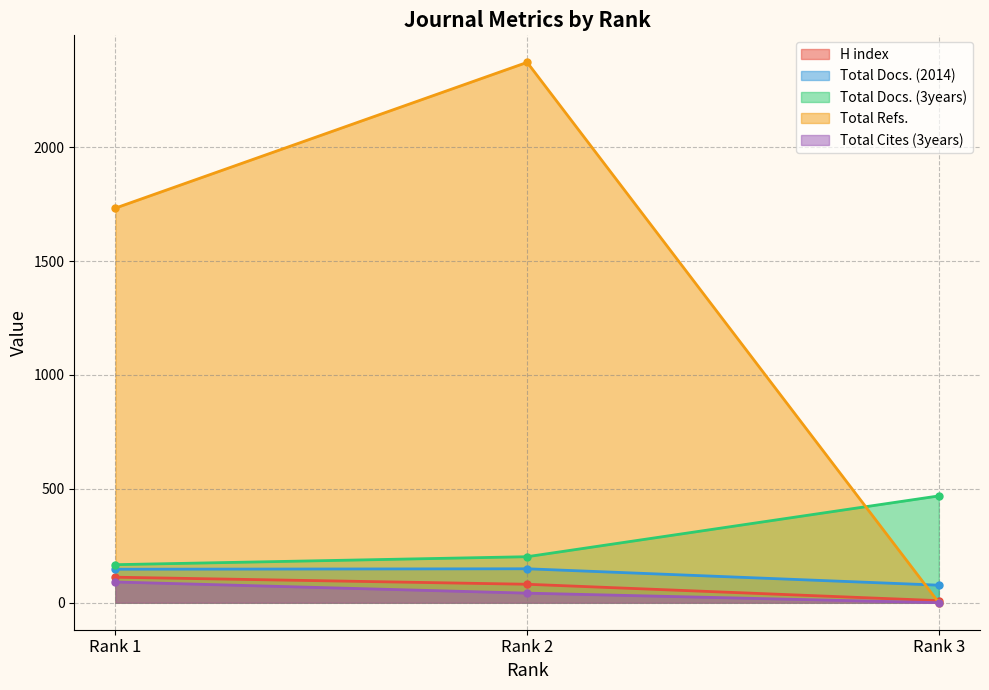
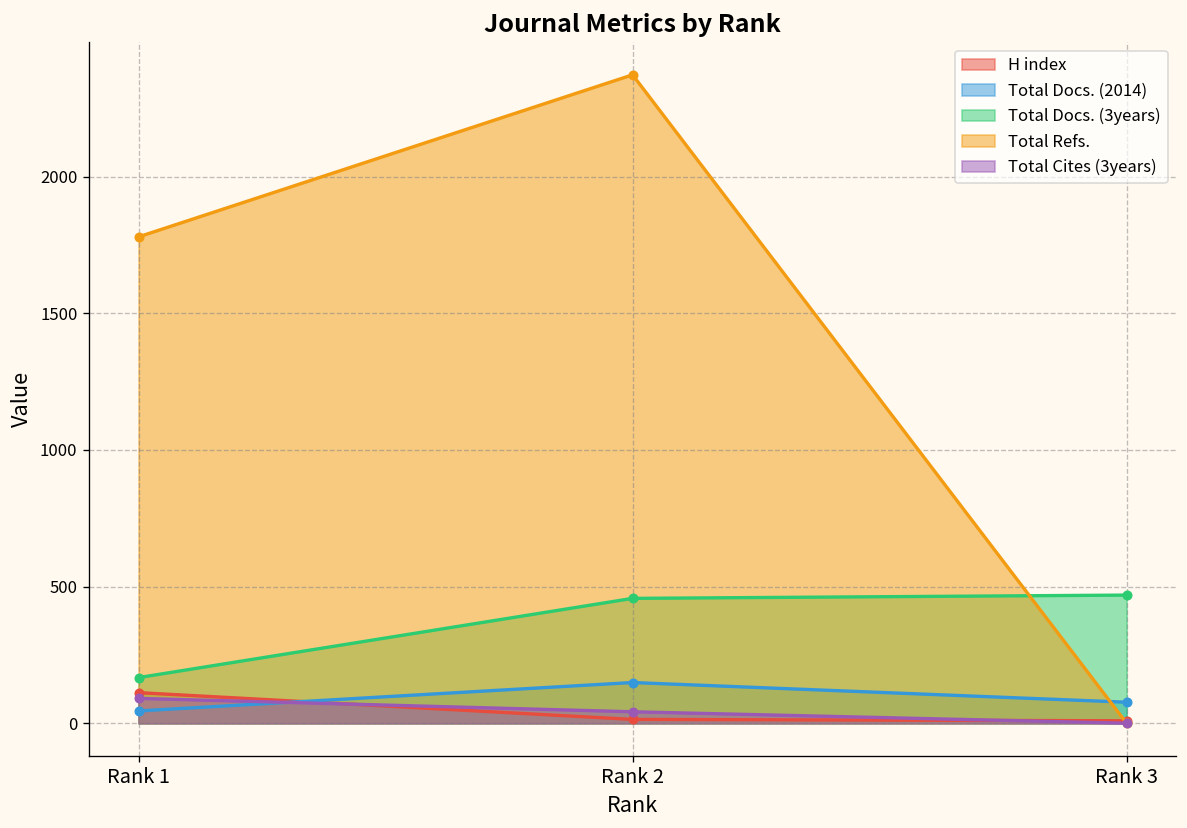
Total Docs. (2014), Rank 1: 150 -> 50
Total Refs., Rank 1: 1730 -> 1780
H index, Rank 2: 80 -> 10
Total Docs. (3years), Rank 2: 200 -> 460
